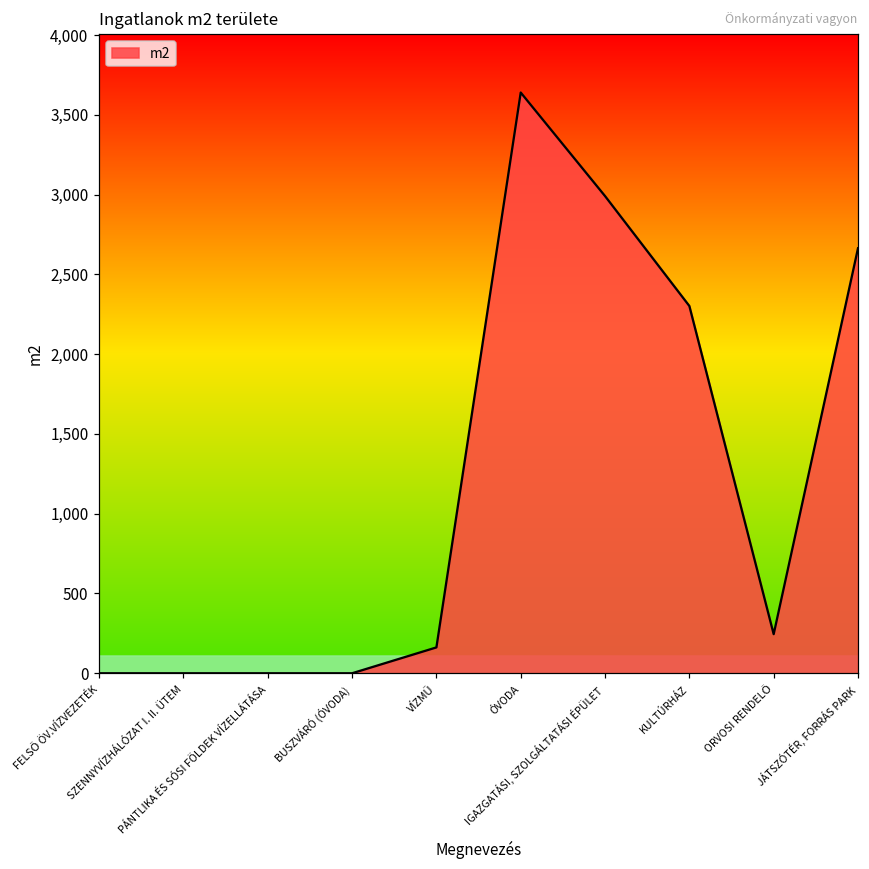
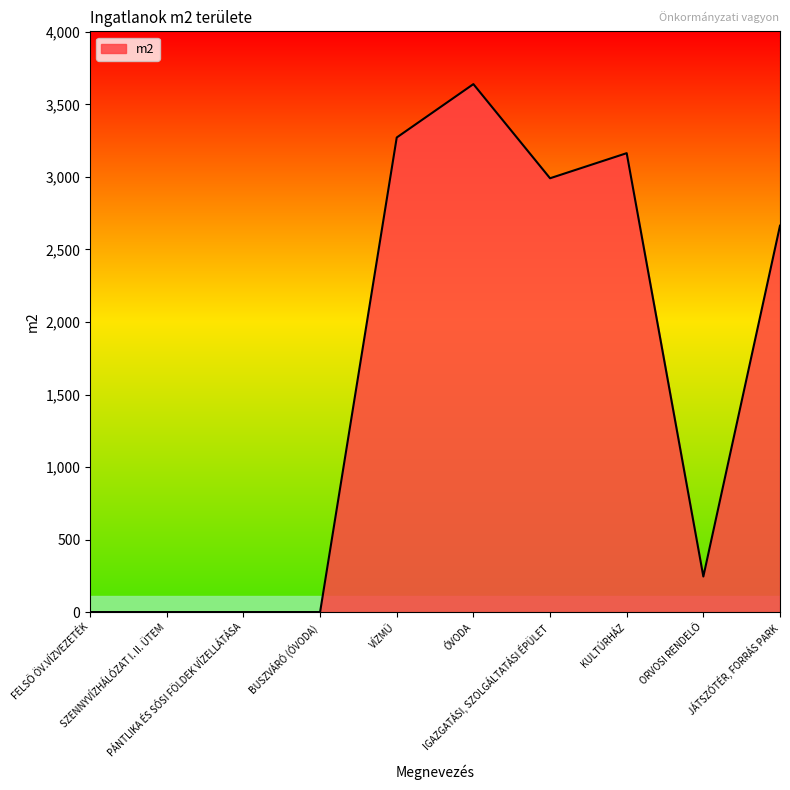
VÍZMŰ: 160 -> 3,270
KULTÚRHÁZ: 2,300 -> 3,160
